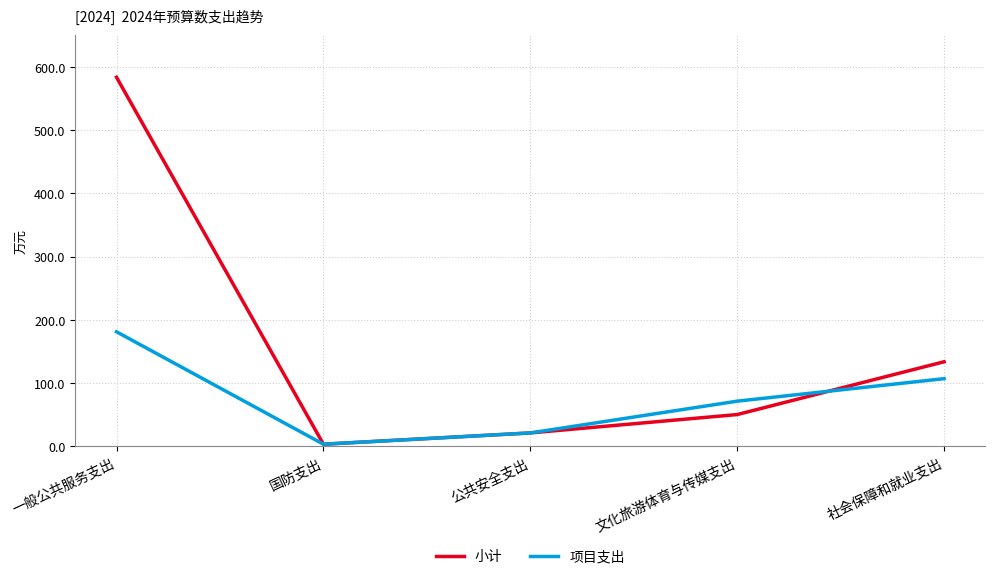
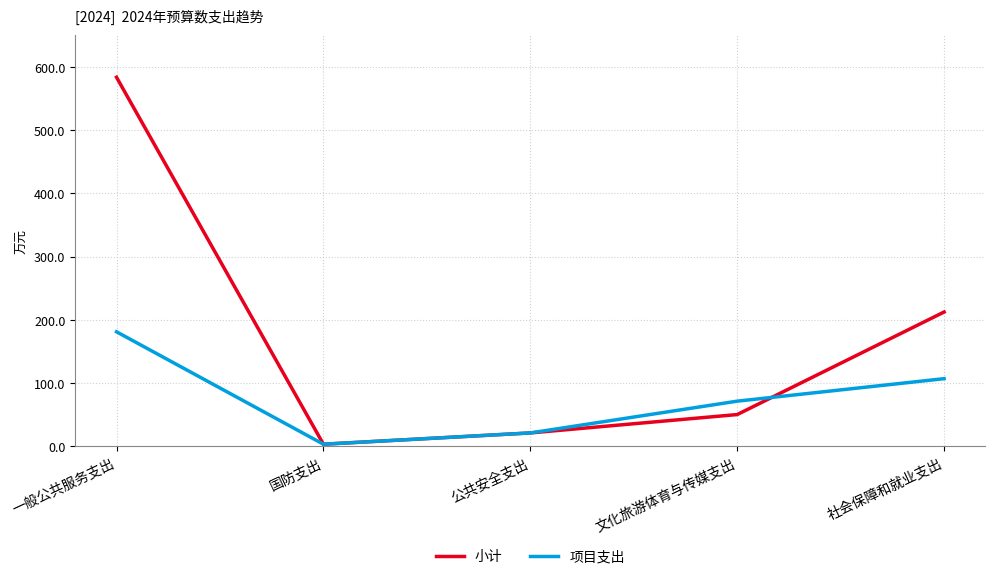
小计, 社会保障和就业支出: 130 -> 210
